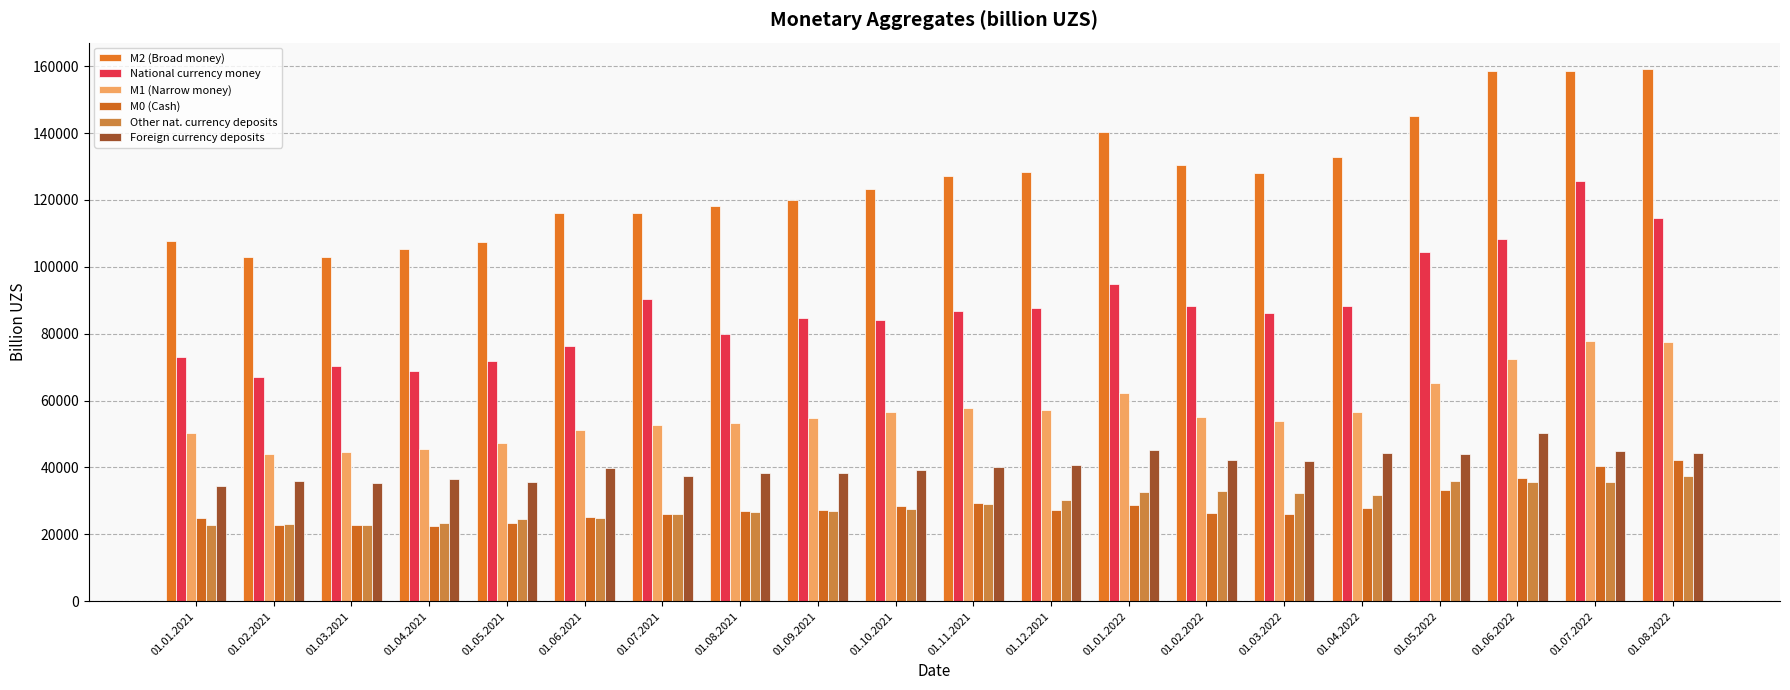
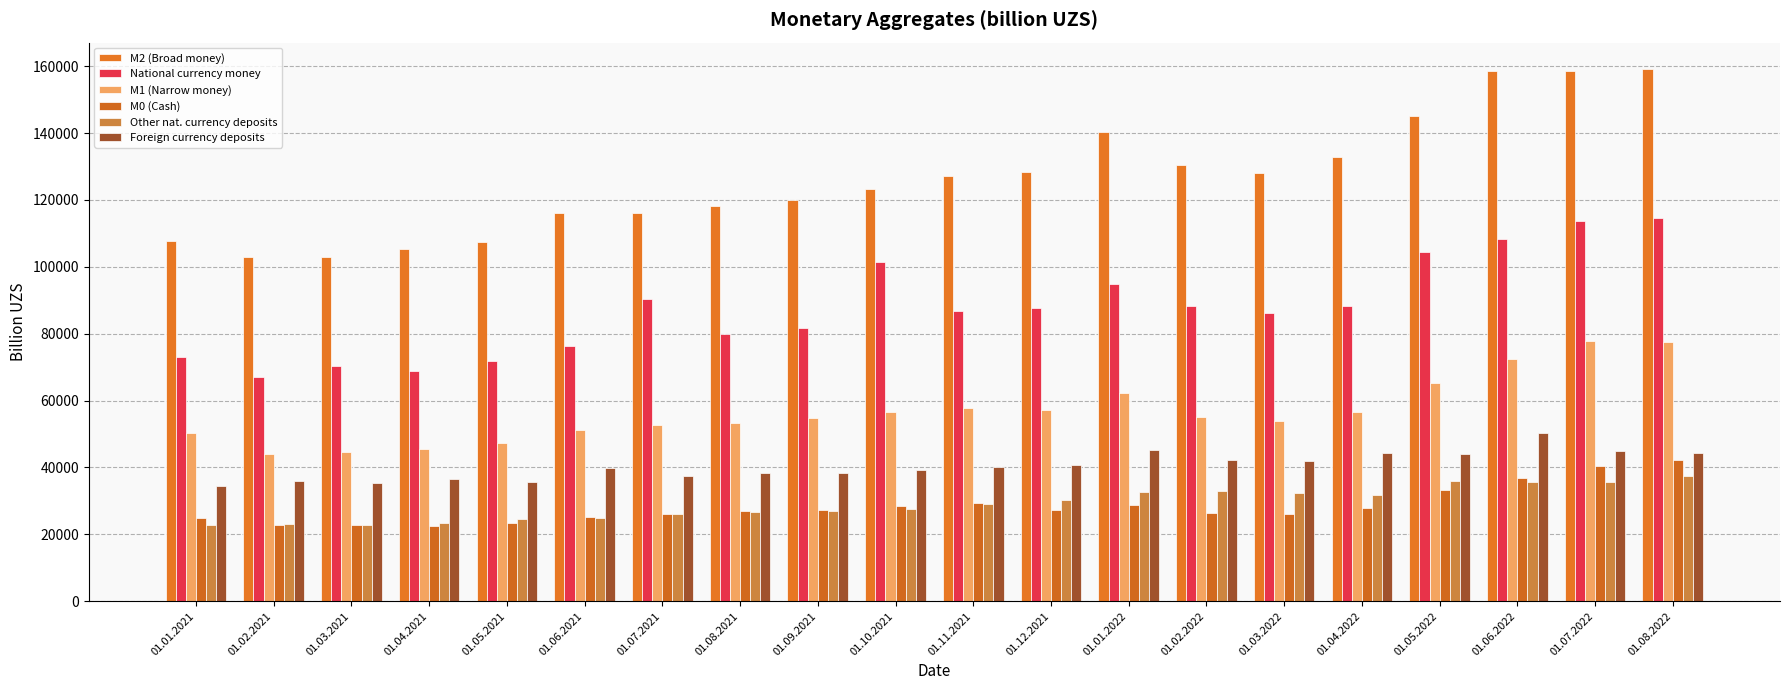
National currency money, 01.09.2021: 85000 -> 82000
National currency money, 01.10.2021: 84000 -> 102000
National currency money, 01.07.2022: 126000 -> 114000
